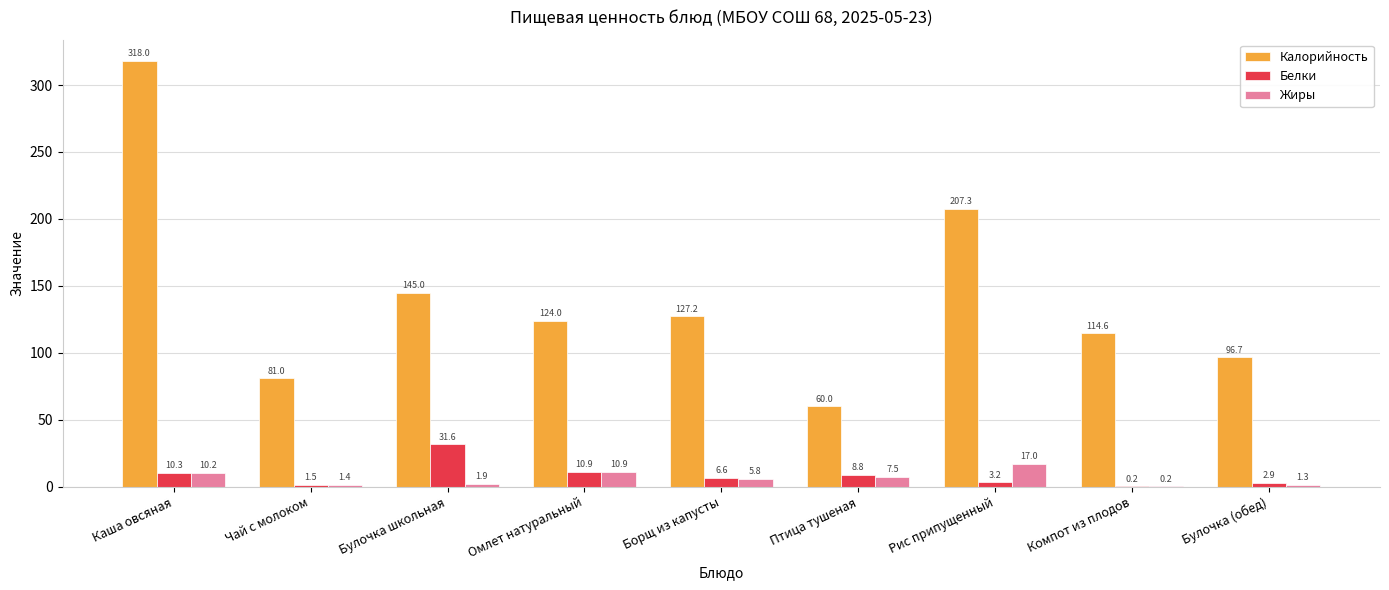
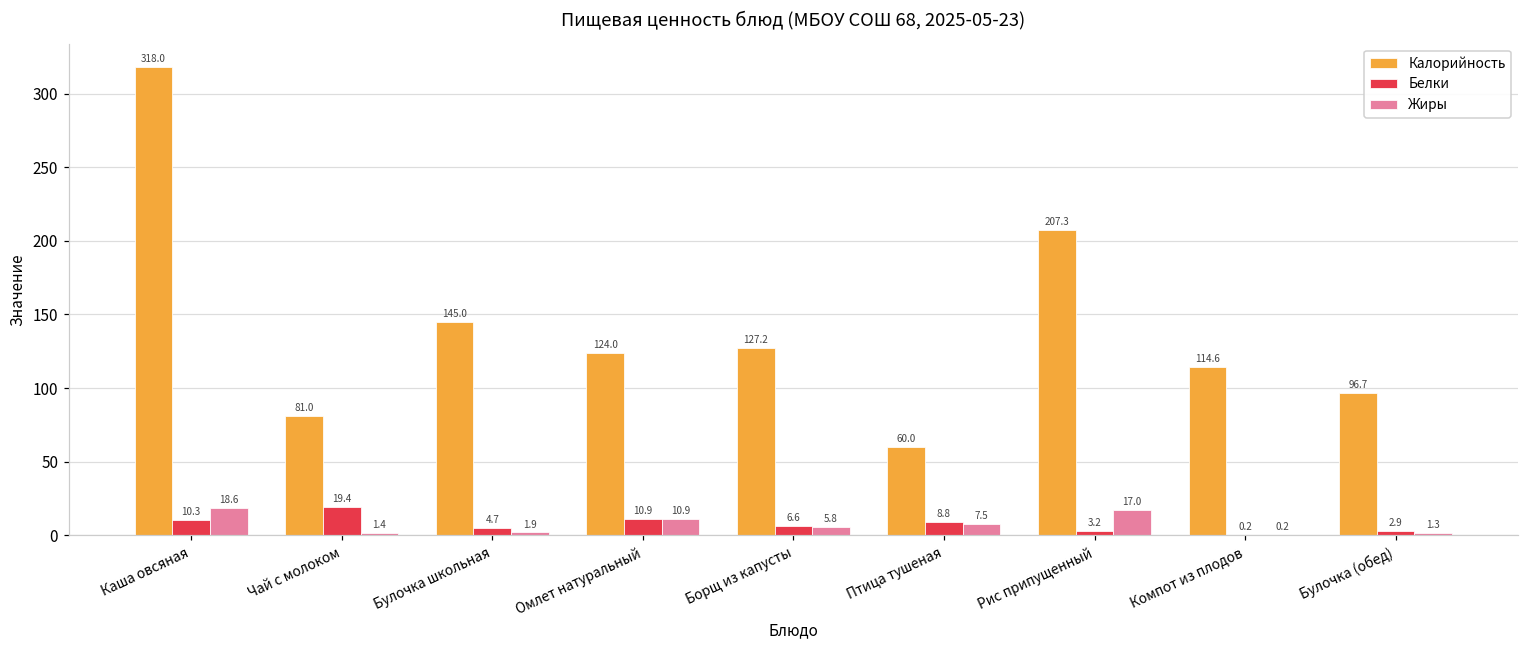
Жиры, Каша овсяная: 10.2 -> 18.6
Белки, Чай с молоком: 1.5 -> 19.4
Белки, Булочка школьная: 31.6 -> 4.7
